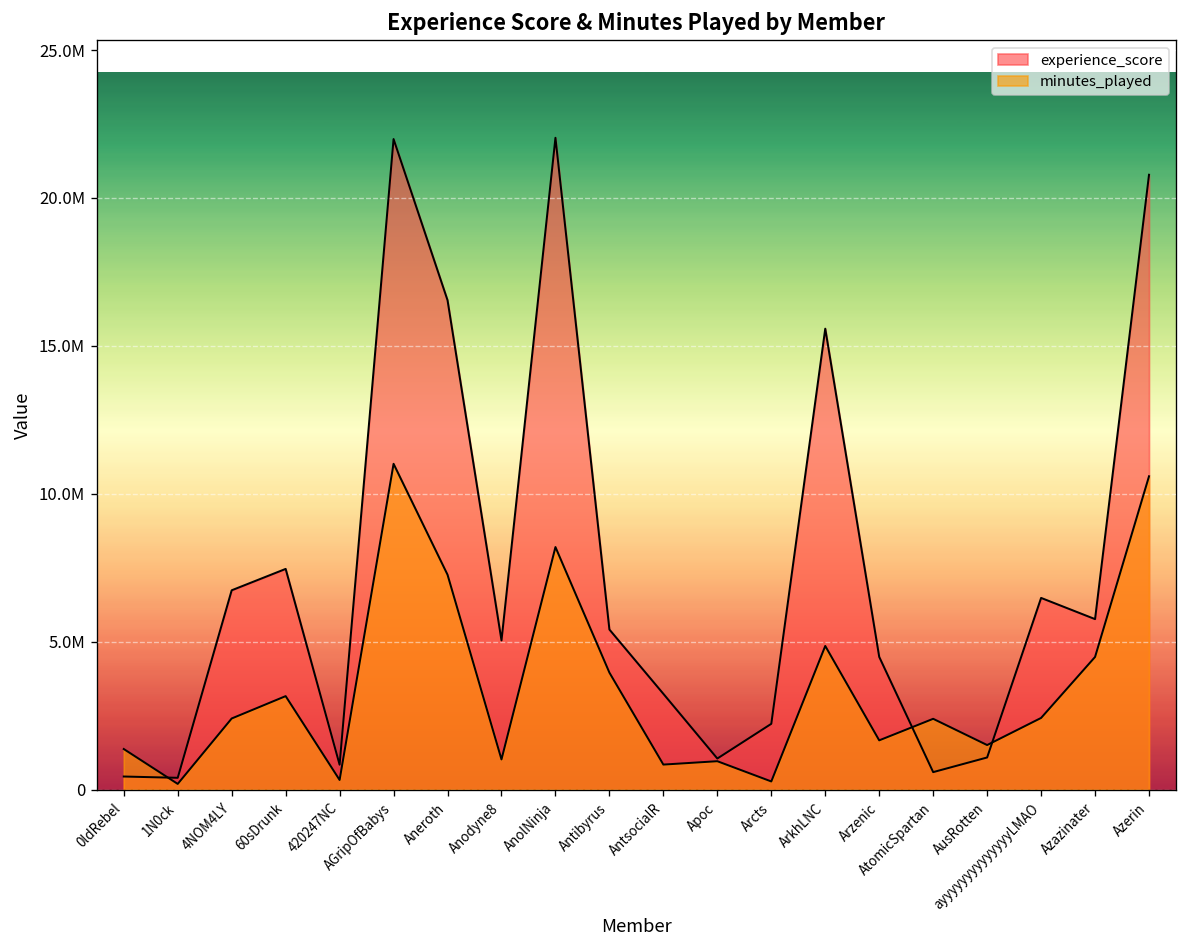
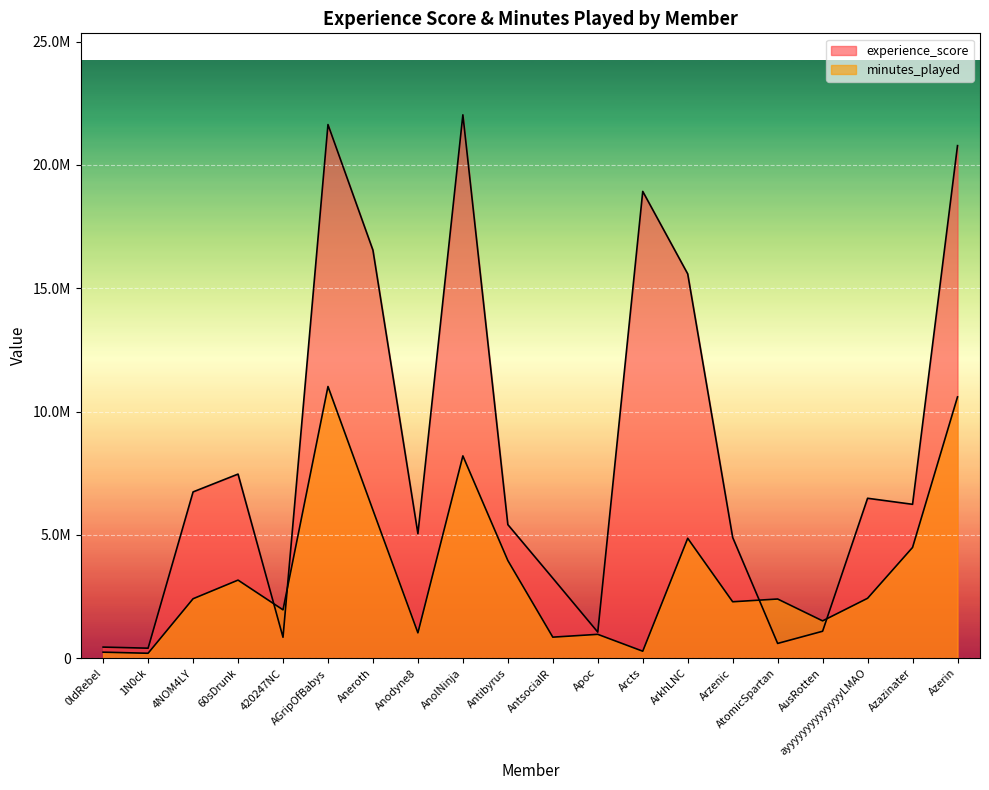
minutes_played, 0ldRebel: 1400000 -> 200000
minutes_played, 420247NC: 300000 -> 2000000
experience_score, AGripOfBabys: 22000000 -> 21600000
minutes_played, Aneroth: 7300000 -> 6000000
experience_score, Arcts: 2200000 -> 18900000
experience_score, Arzenic: 4500000 -> 4900000
minutes_played, Arzenic: 1700000 -> 2300000
experience_score, Azazinater: 5800000 -> 6200000
